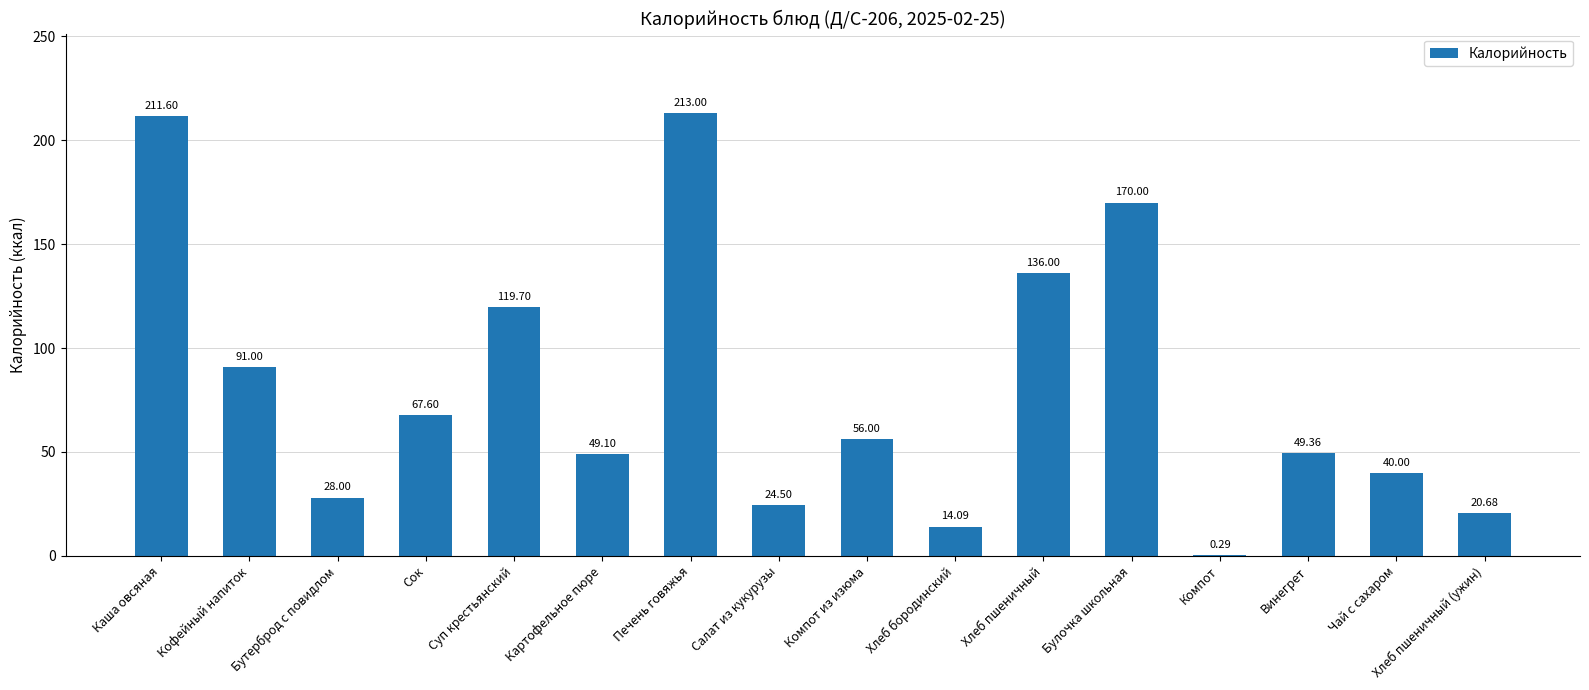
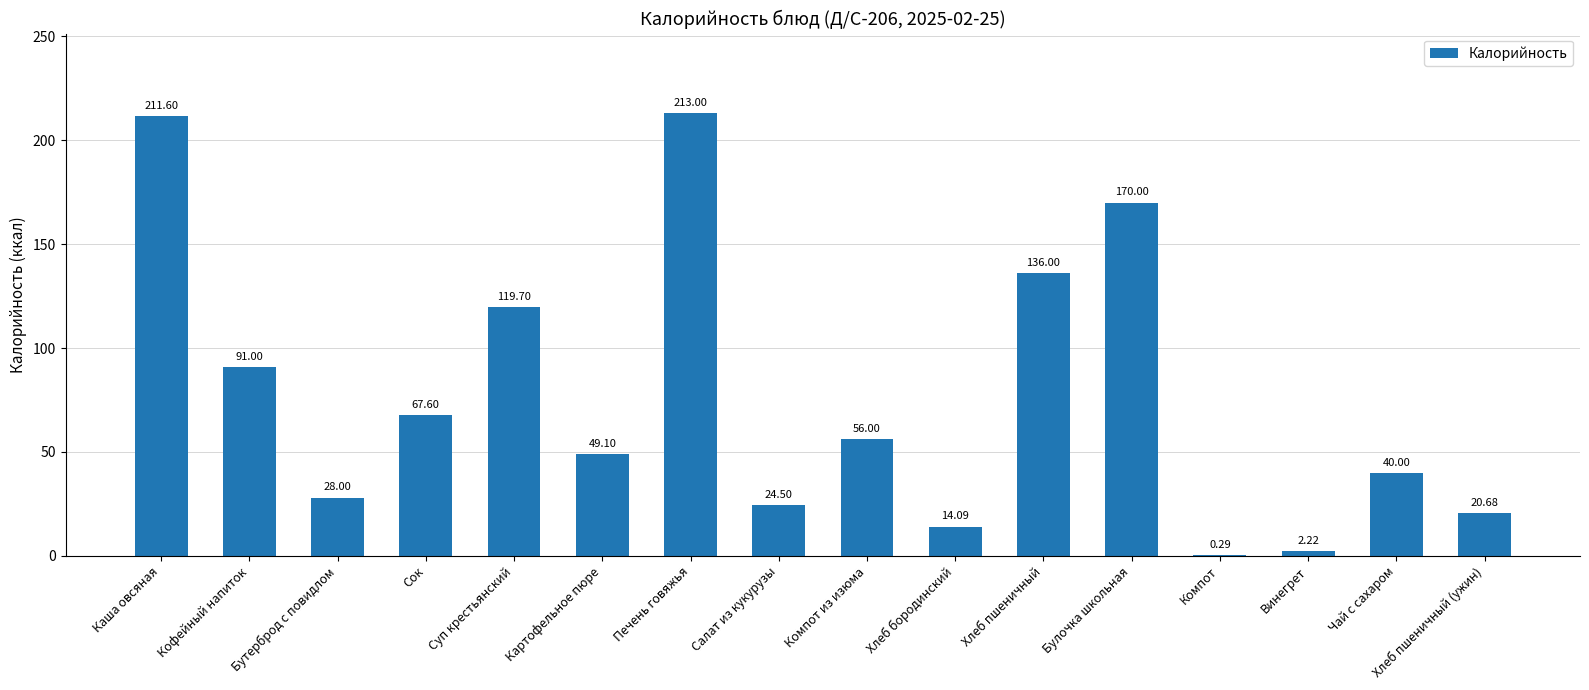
Винегрет: 49.36 -> 2.22
